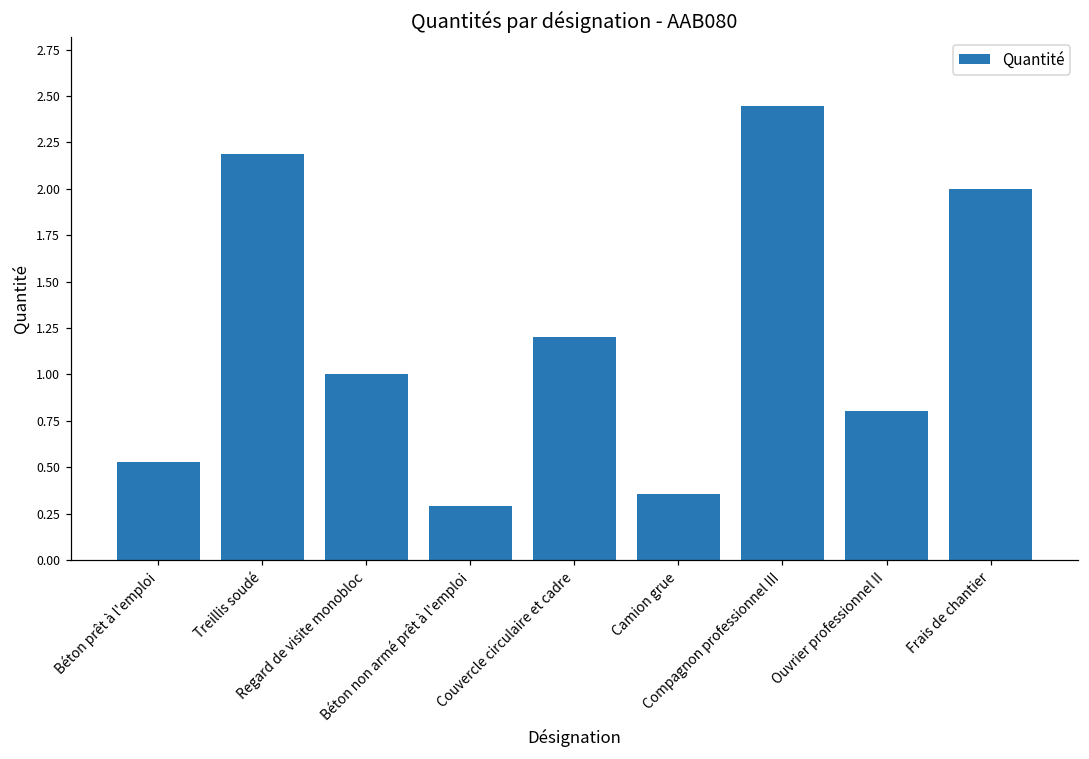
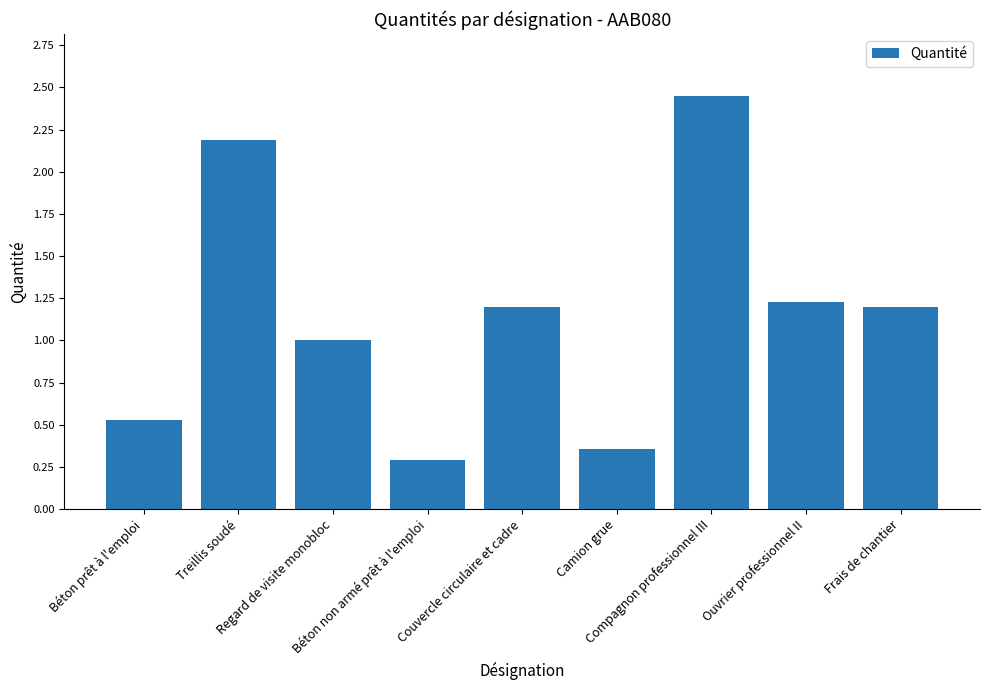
Ouvrier professionnel II: 0.81 -> 1.23
Frais de chantier: 2.0 -> 1.2
